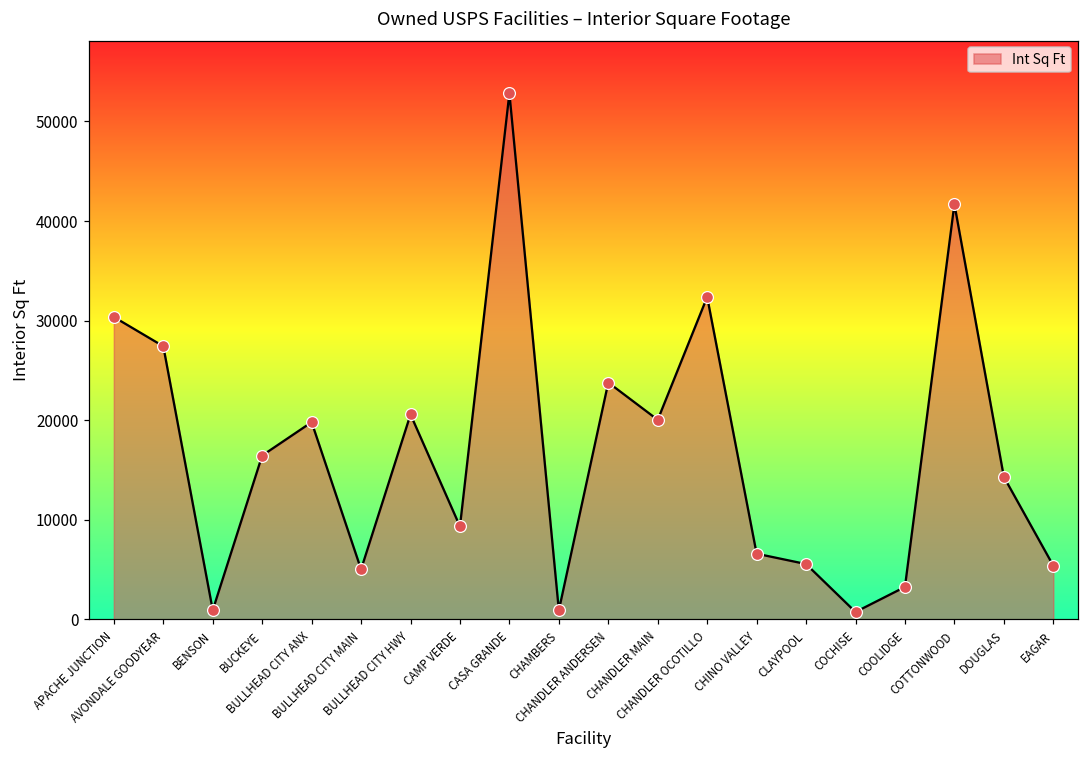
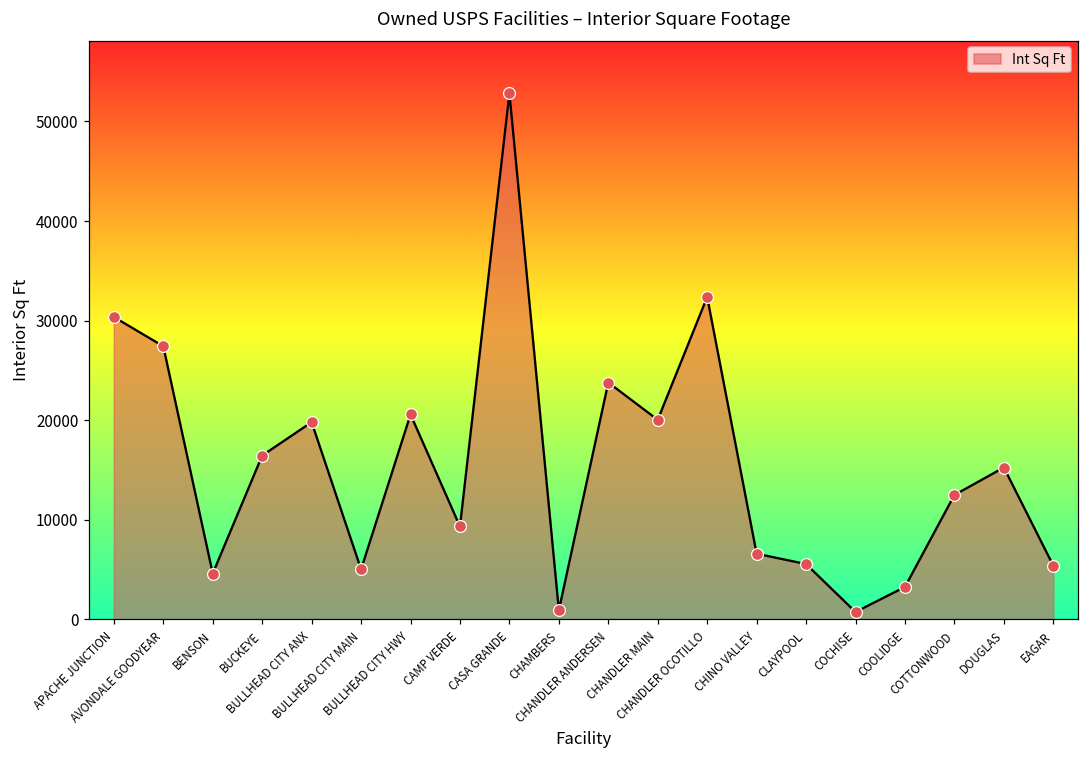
BENSON: 1000 -> 5000
COTTONWOOD: 42000 -> 12000
DOUGLAS: 14000 -> 15000
